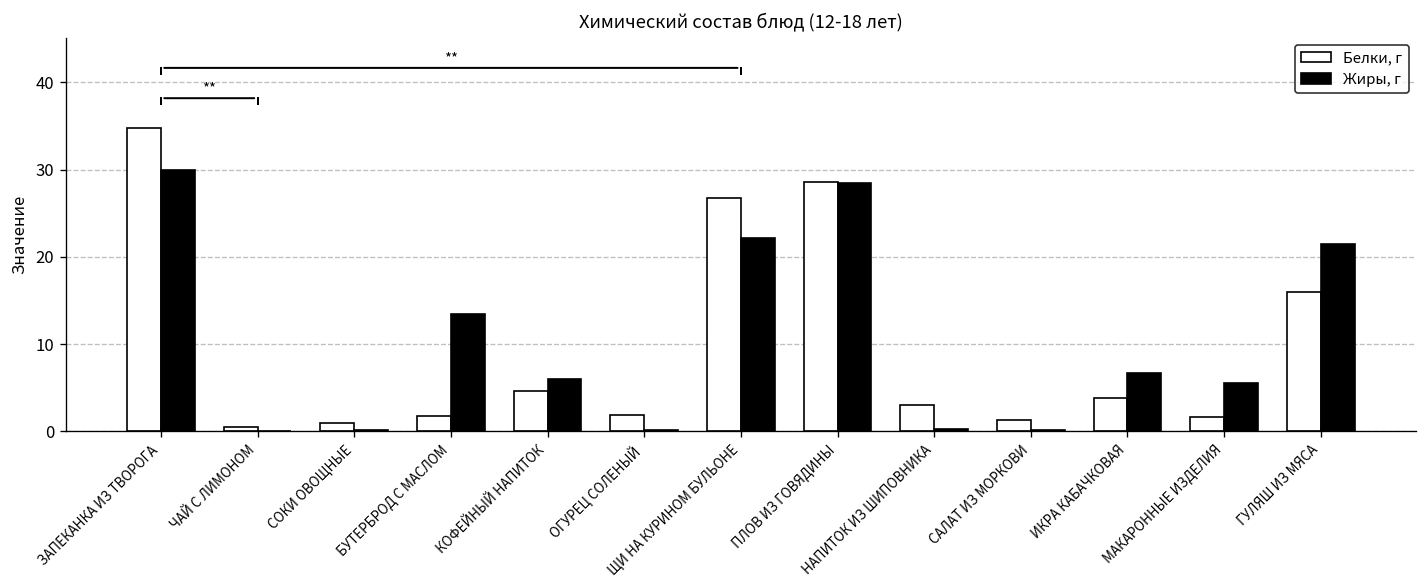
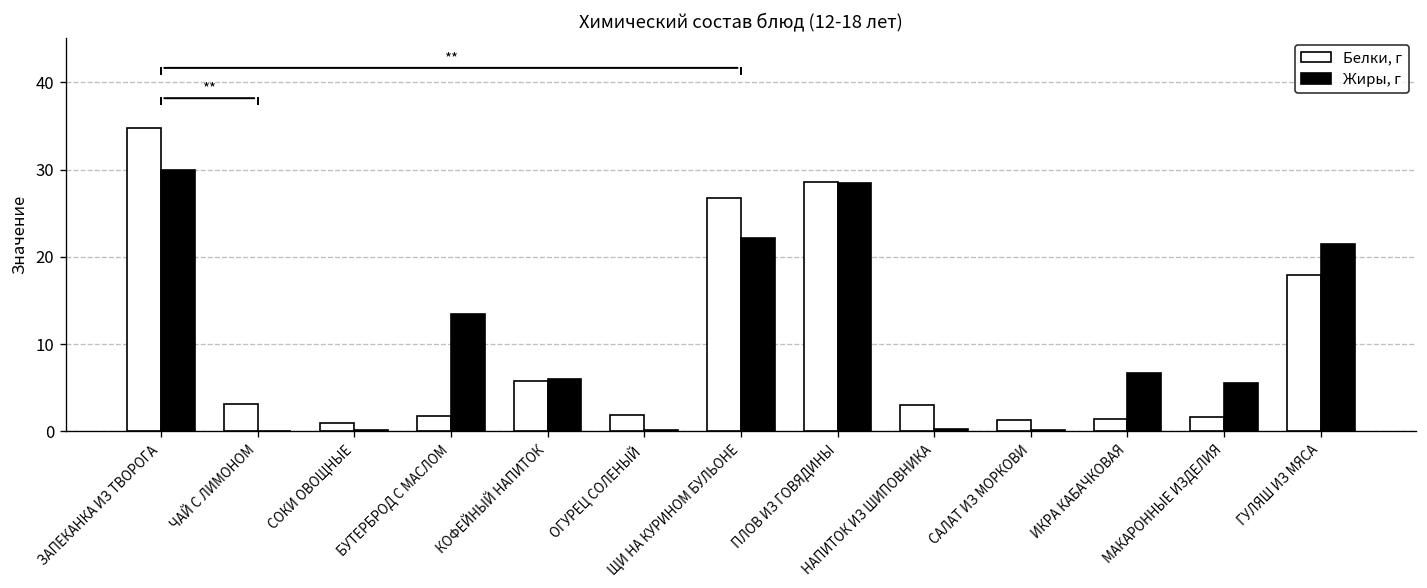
Белки, г, ЧАЙ С ЛИМОНОМ: 1 -> 3
Белки, г, КОФЕЙНЫЙ НАПИТОК: 5 -> 6
Белки, г, ИКРА КАБАЧКОВАЯ: 4 -> 1
Белки, г, ГУЛЯШ ИЗ МЯСА: 16 -> 18
